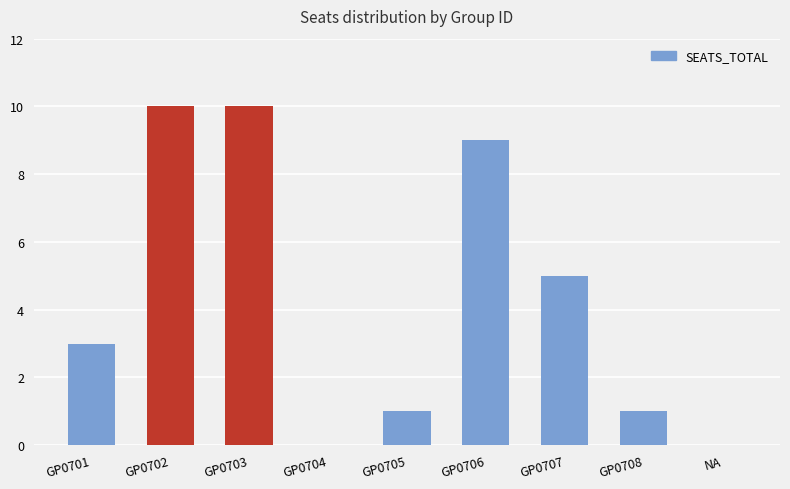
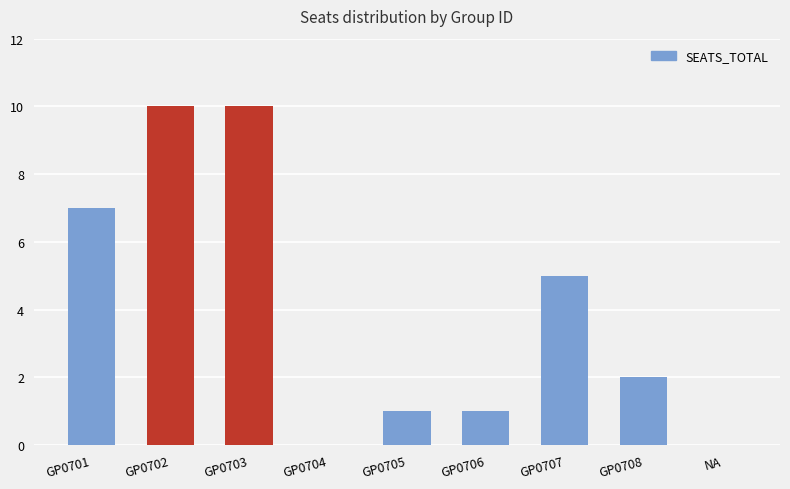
GP0701: 3 -> 7
GP0706: 9 -> 1
GP0708: 1 -> 2
